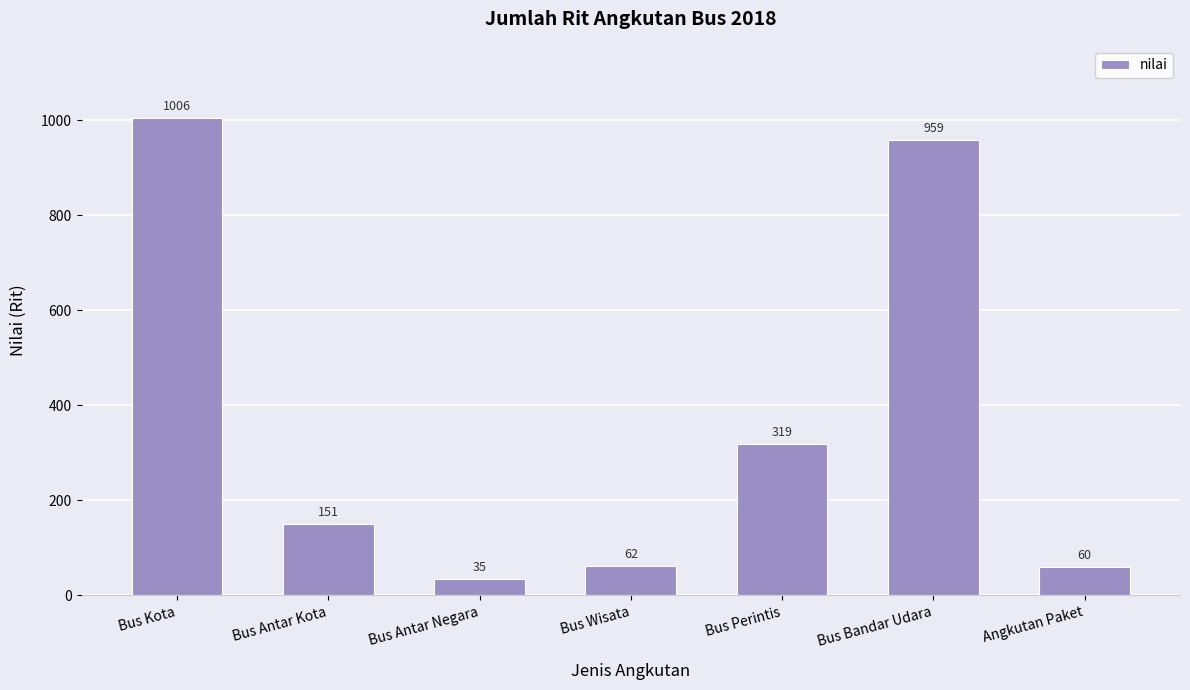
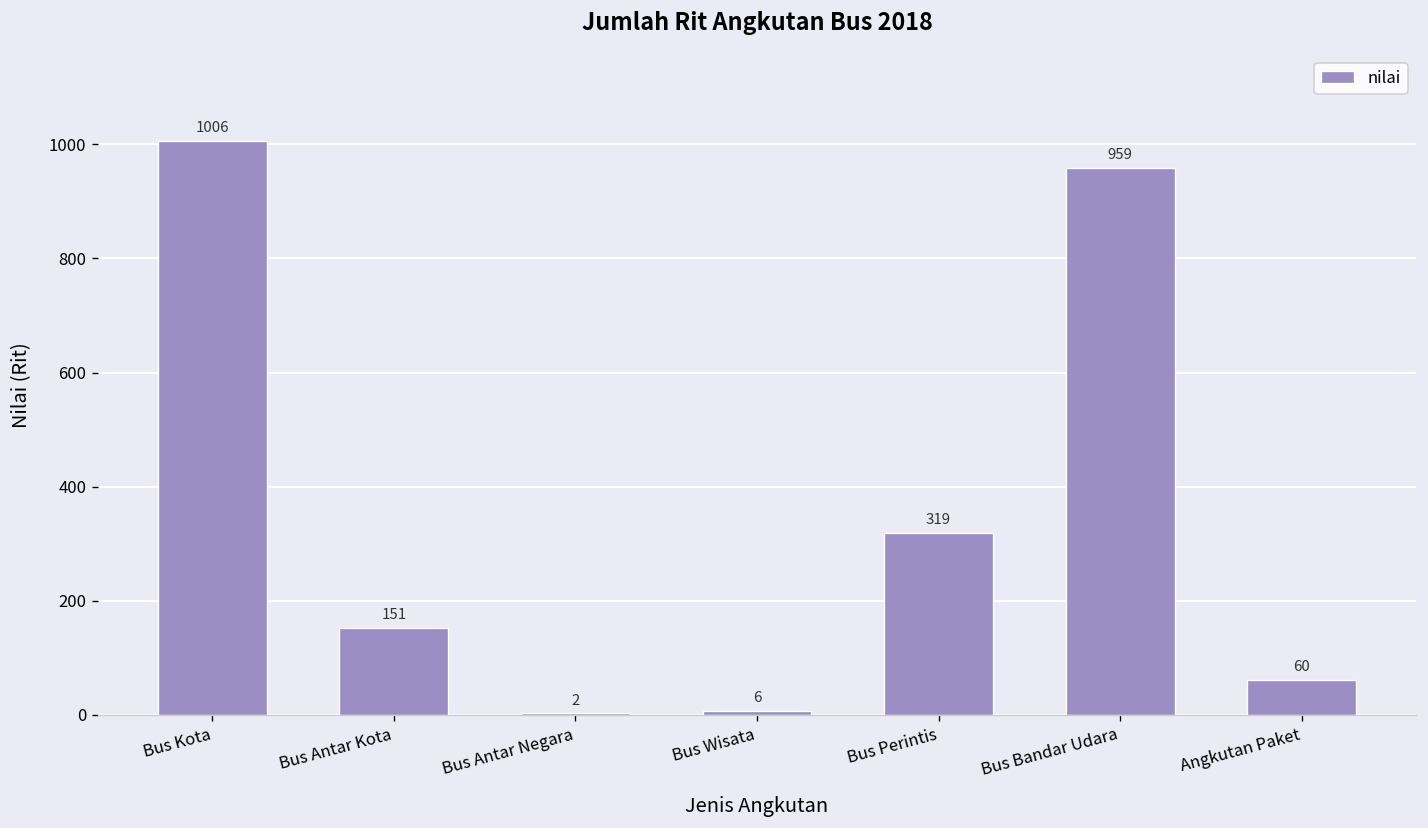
Bus Antar Negara: 35 -> 2
Bus Wisata: 62 -> 6
